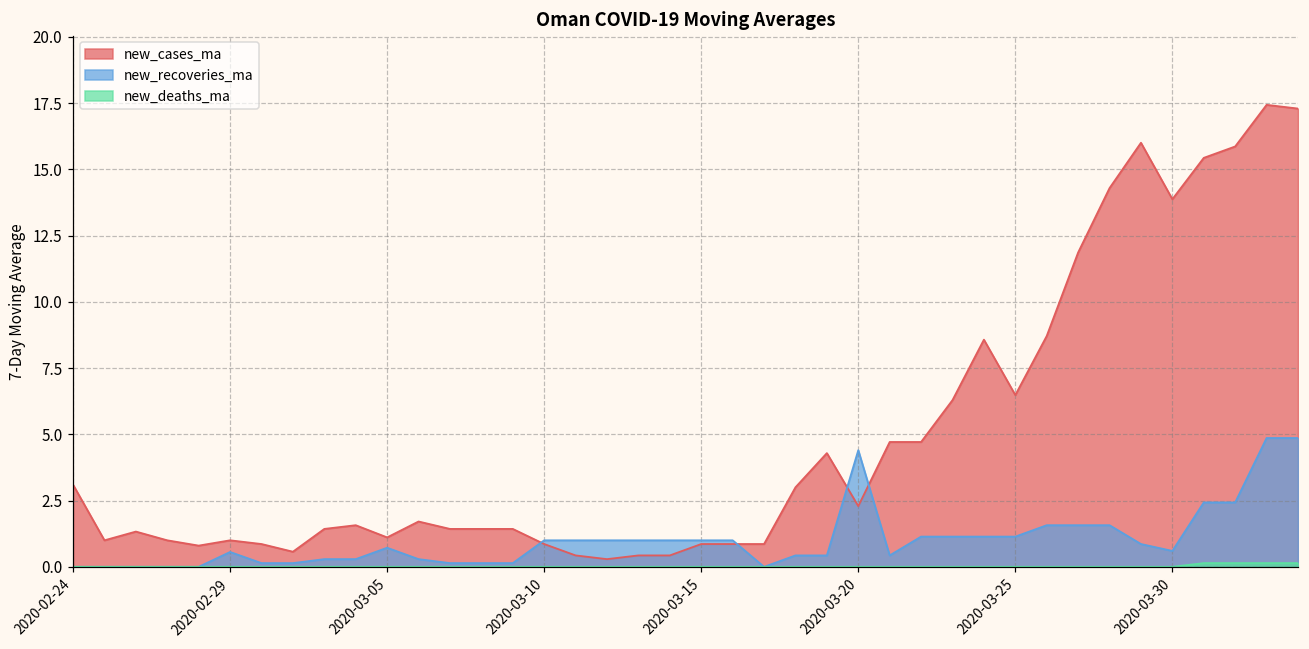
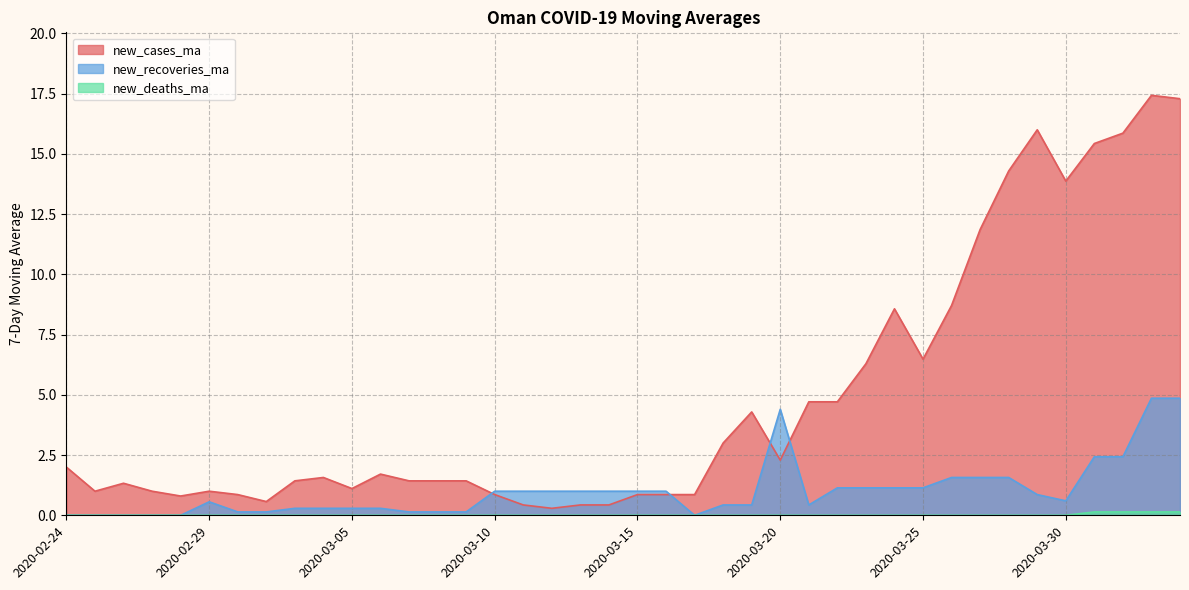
new_cases_ma, 2020-02-24: 3.1 -> 2.0
new_recoveries_ma, 2020-03-05: 0.7 -> 0.3
